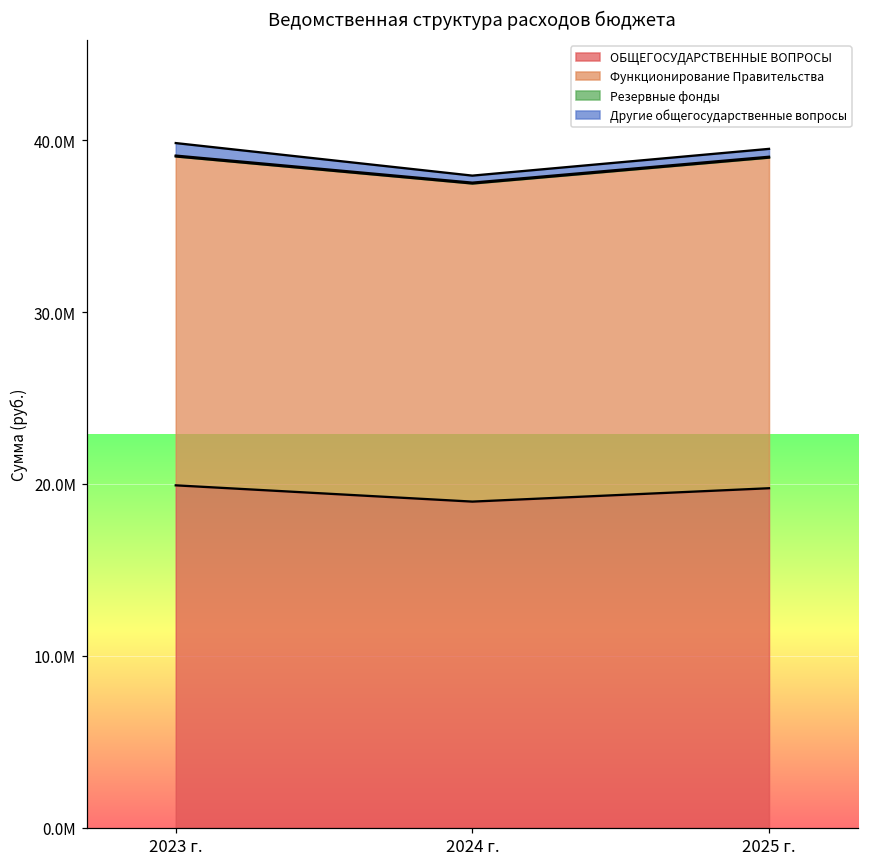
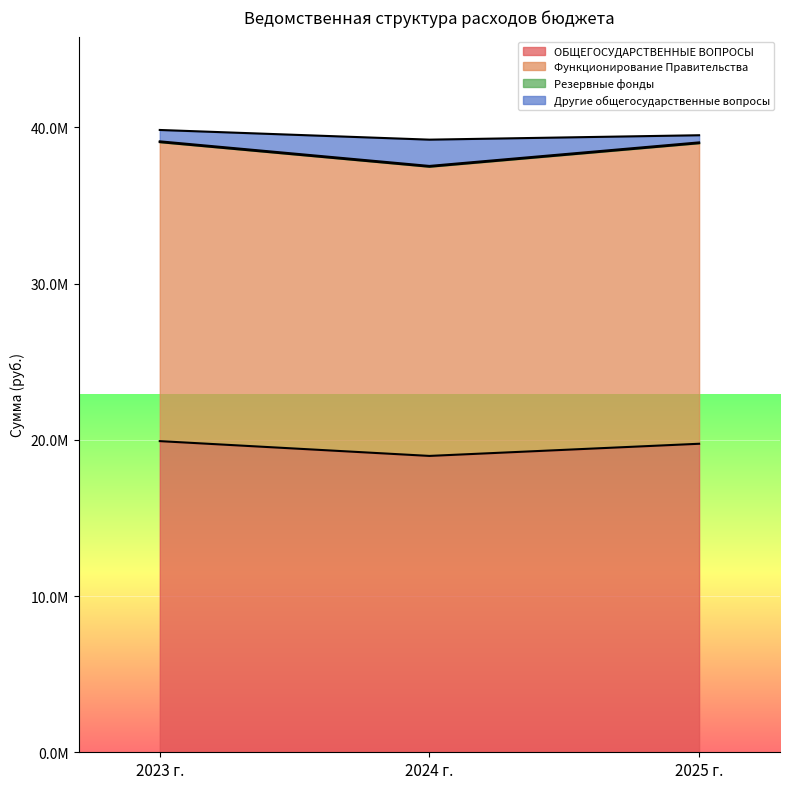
Другие общегосударственные вопросы, 2024 г.: 400000 -> 1700000
